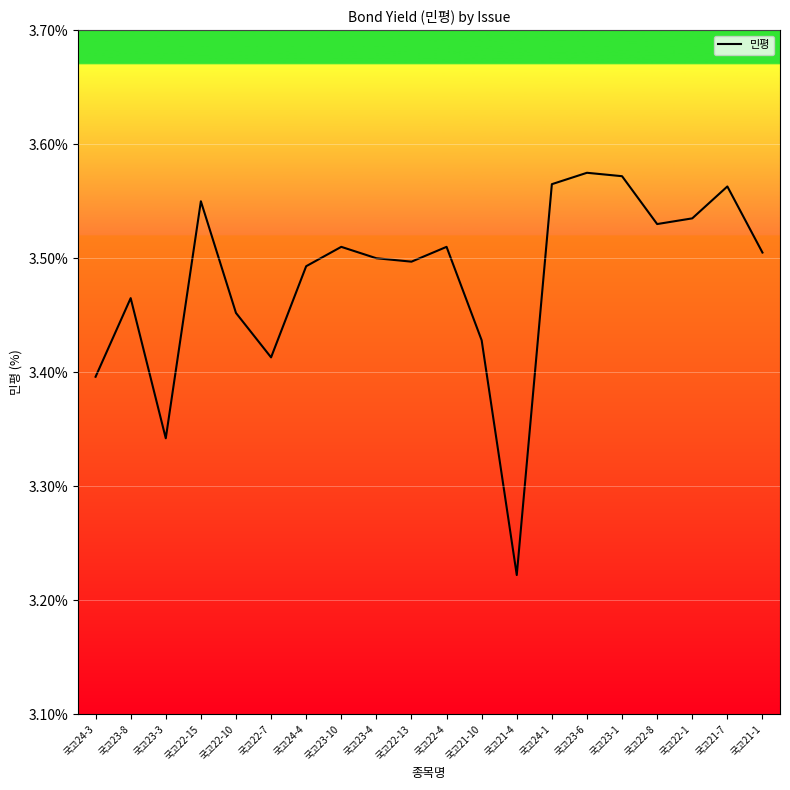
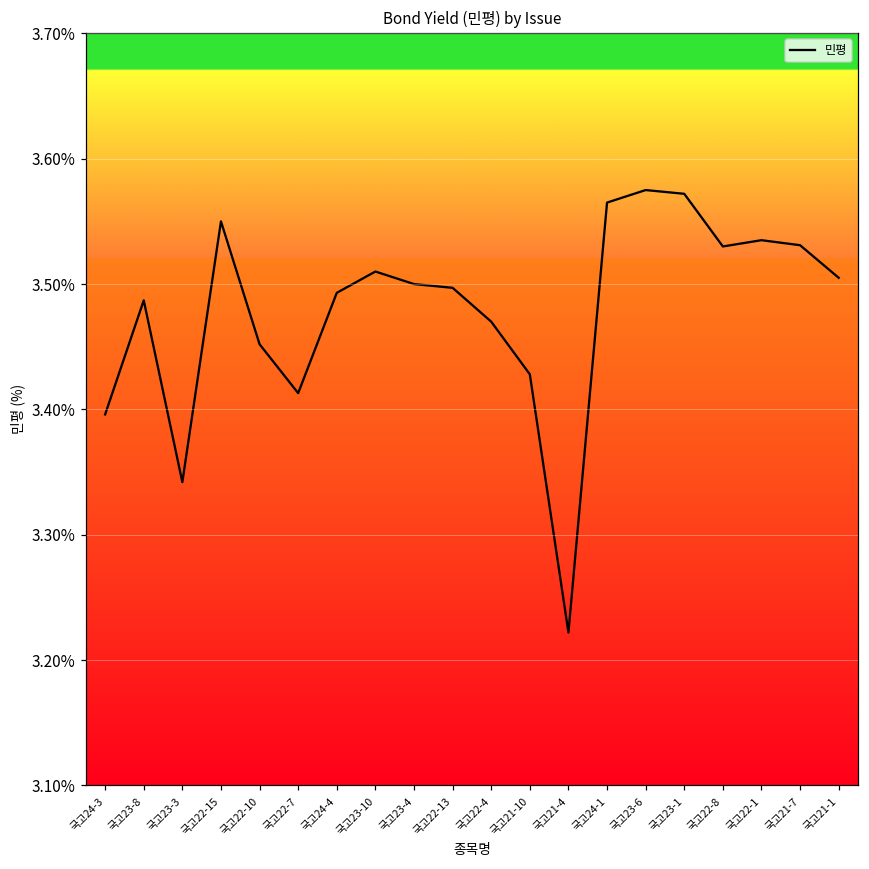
국고23-8: 3.465% -> 3.487%
국고22-4: 3.51% -> 3.47%
국고21-7: 3.563% -> 3.531%
